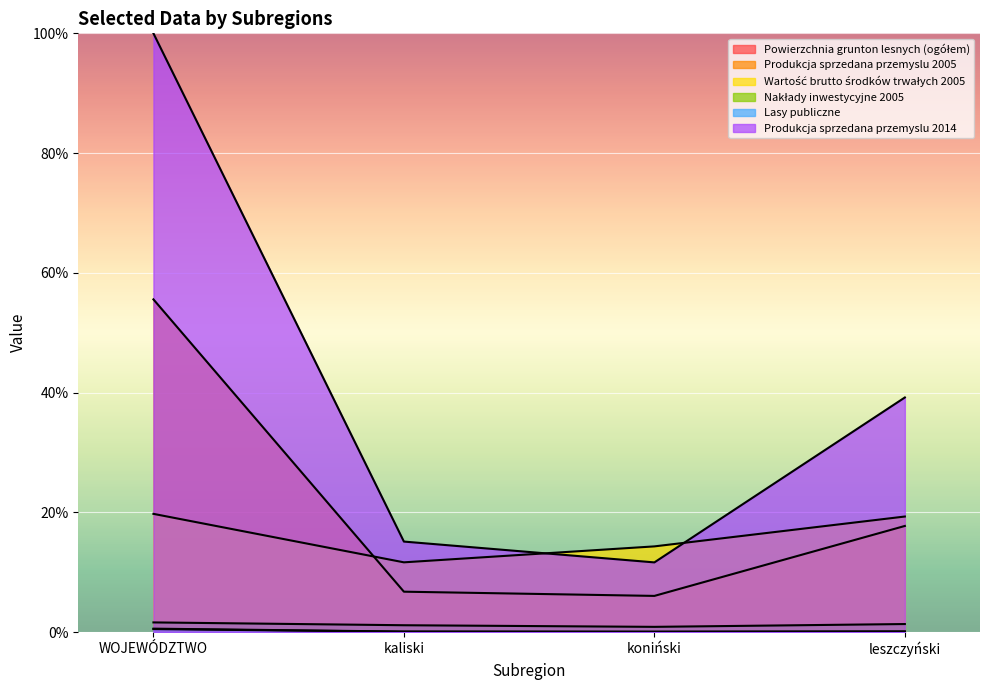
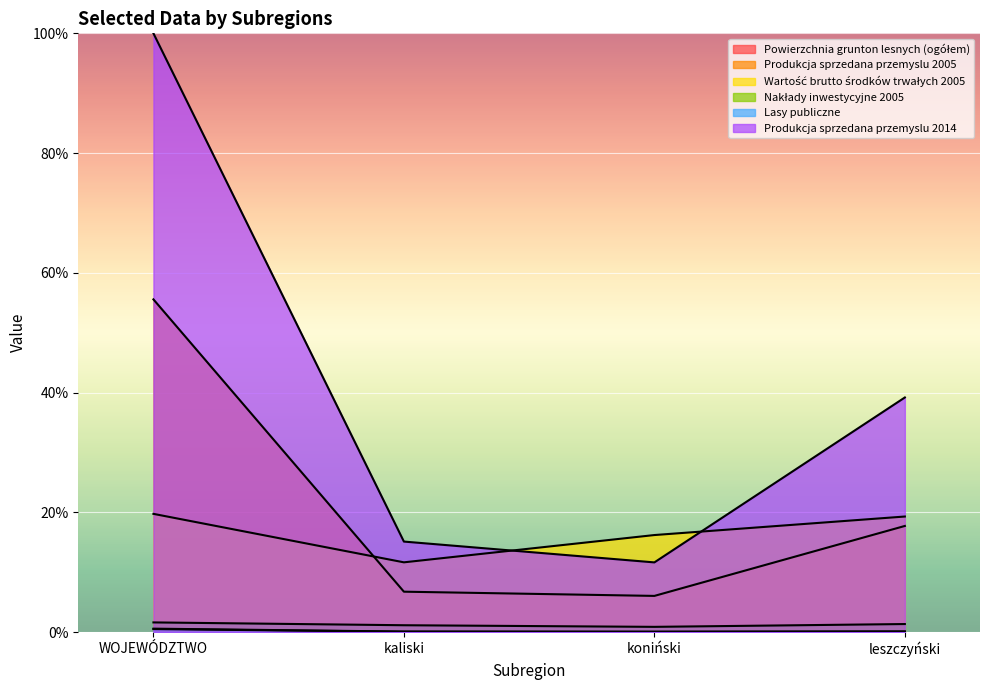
Wartość brutto środków trwałych 2005, koniński: 14% -> 16%
